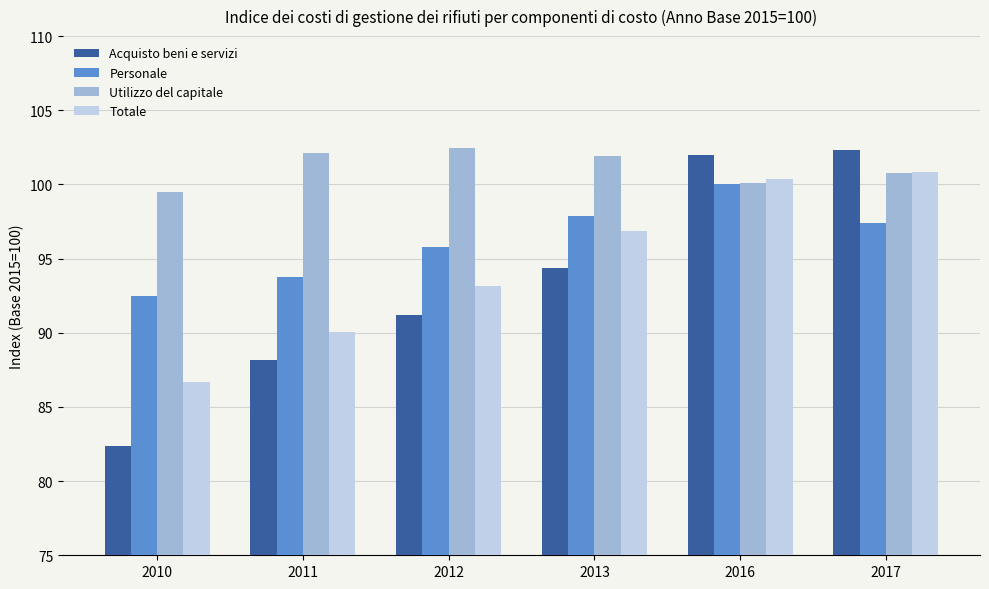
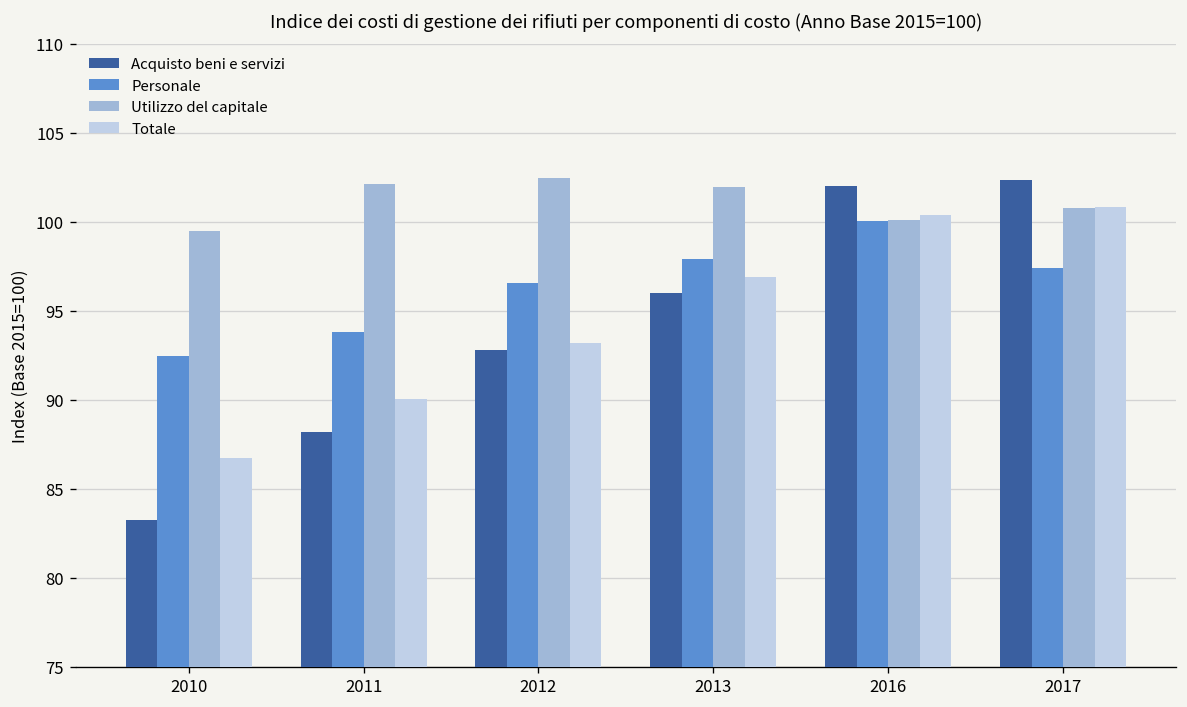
Acquisto beni e servizi, 2010: 82.4 -> 83.2
Acquisto beni e servizi, 2012: 91.2 -> 92.8
Personale, 2012: 95.8 -> 96.5
Acquisto beni e servizi, 2013: 94.4 -> 96.0
